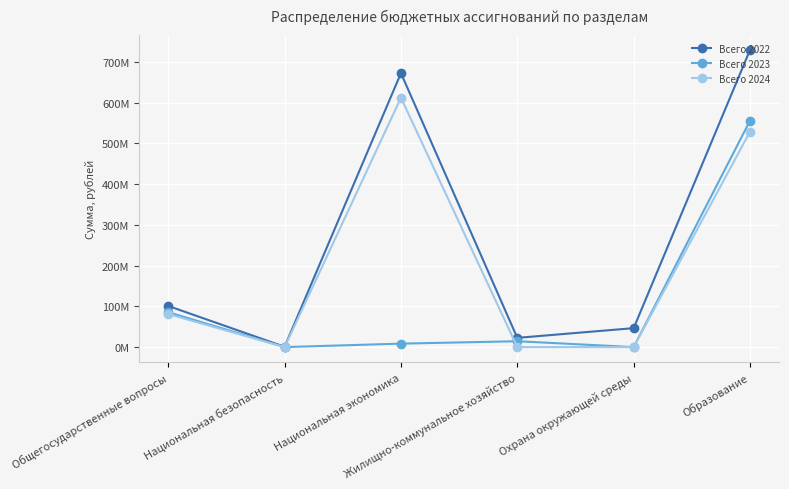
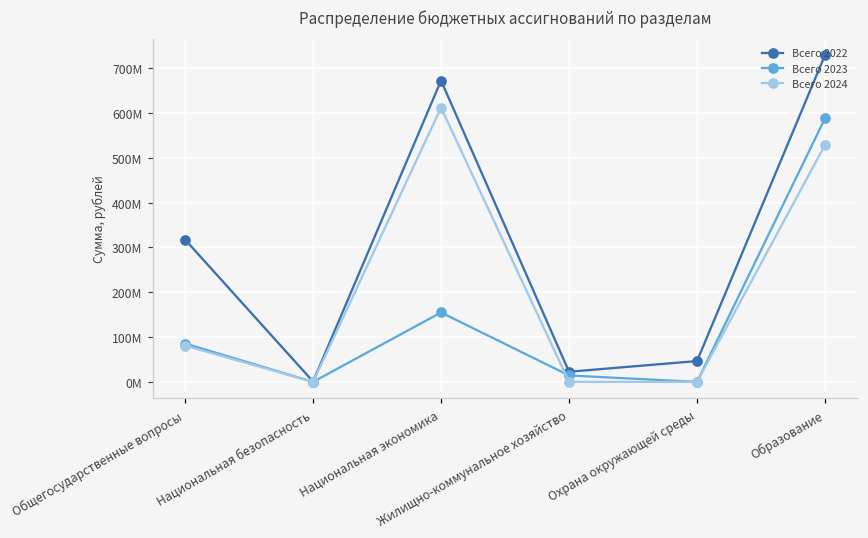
Всего 2022, Общегосударственные вопросы: 100000000 -> 320000000
Всего 2023, Национальная экономика: 10000000 -> 150000000
Всего 2023, Образование: 560000000 -> 590000000
